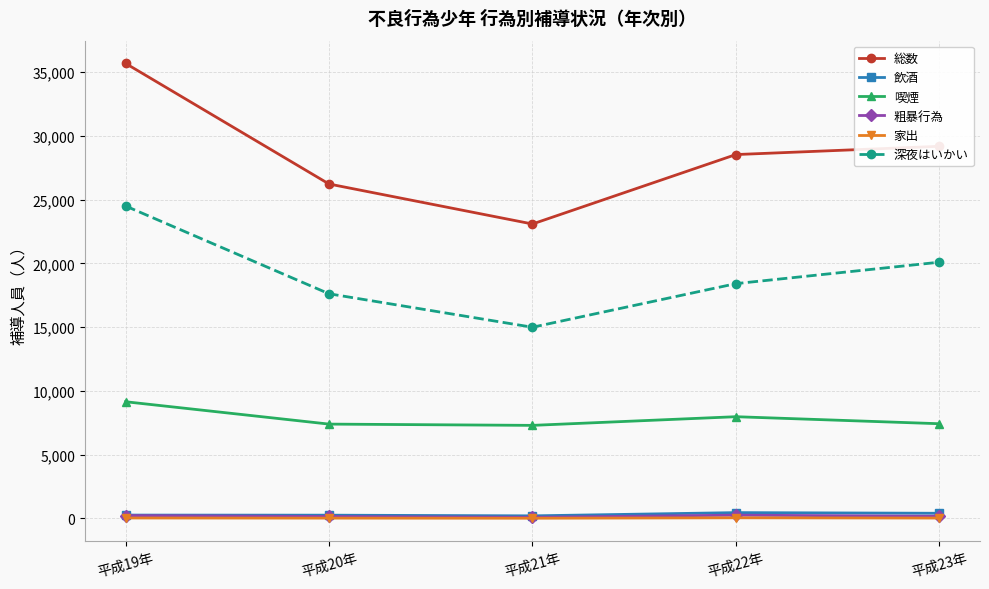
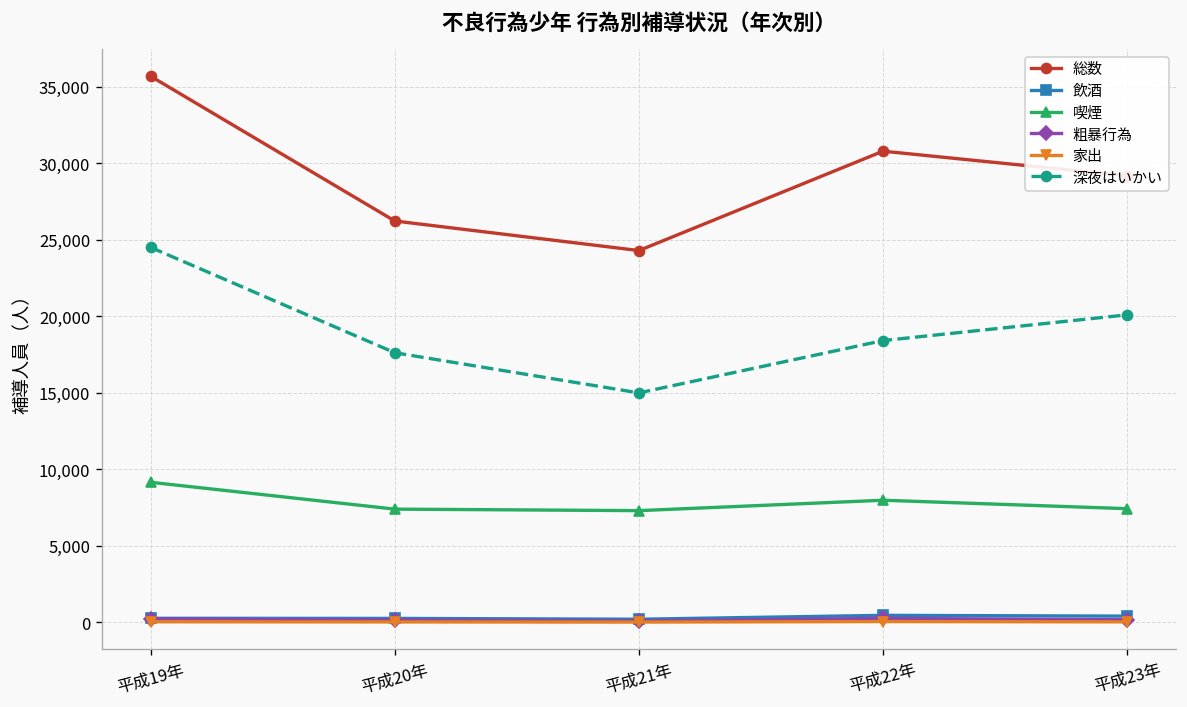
総数, 平成21年: 23,100 -> 24,300
総数, 平成22年: 28,500 -> 30,800
